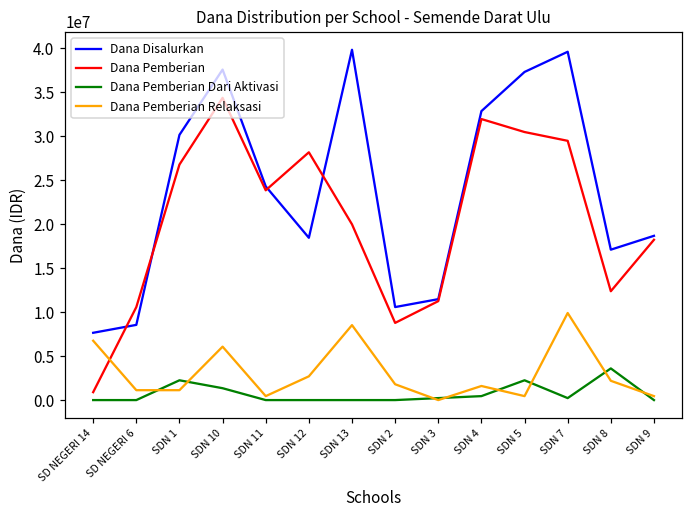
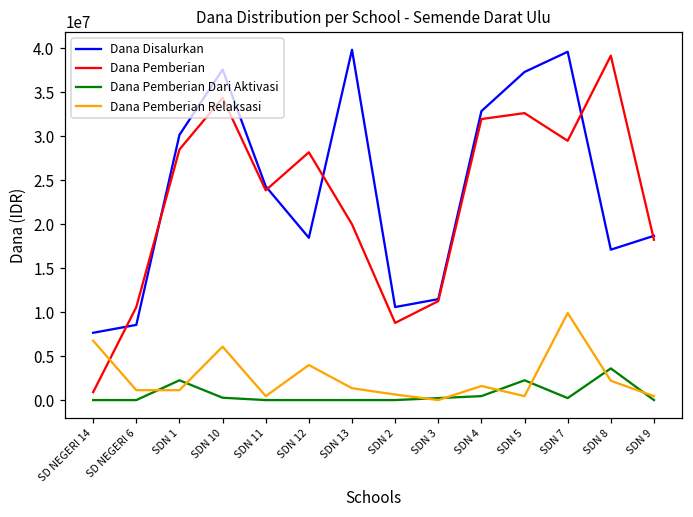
Dana Pemberian, SDN 1: 27000000 -> 28000000
Dana Pemberian Dari Aktivasi, SDN 10: 1000000 -> 0
Dana Pemberian Relaksasi, SDN 12: 3000000 -> 4000000
Dana Pemberian Relaksasi, SDN 13: 9000000 -> 1000000
Dana Pemberian Relaksasi, SDN 2: 2000000 -> 1000000
Dana Pemberian, SDN 5: 30000000 -> 33000000
Dana Pemberian, SDN 8: 12000000 -> 39000000
